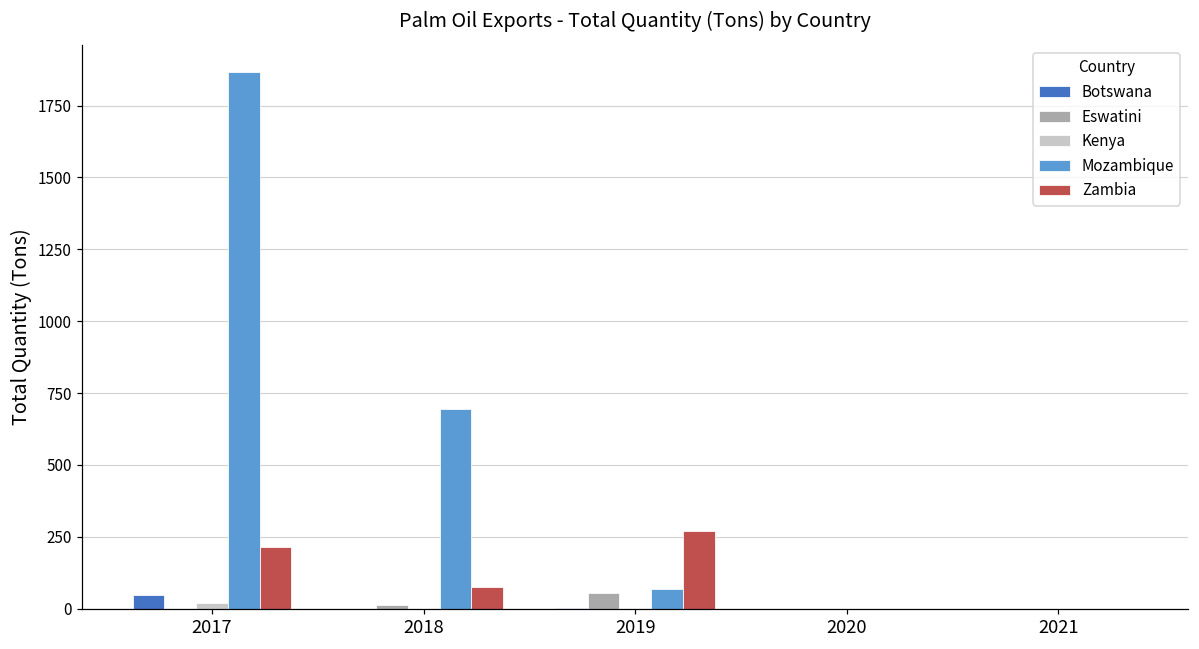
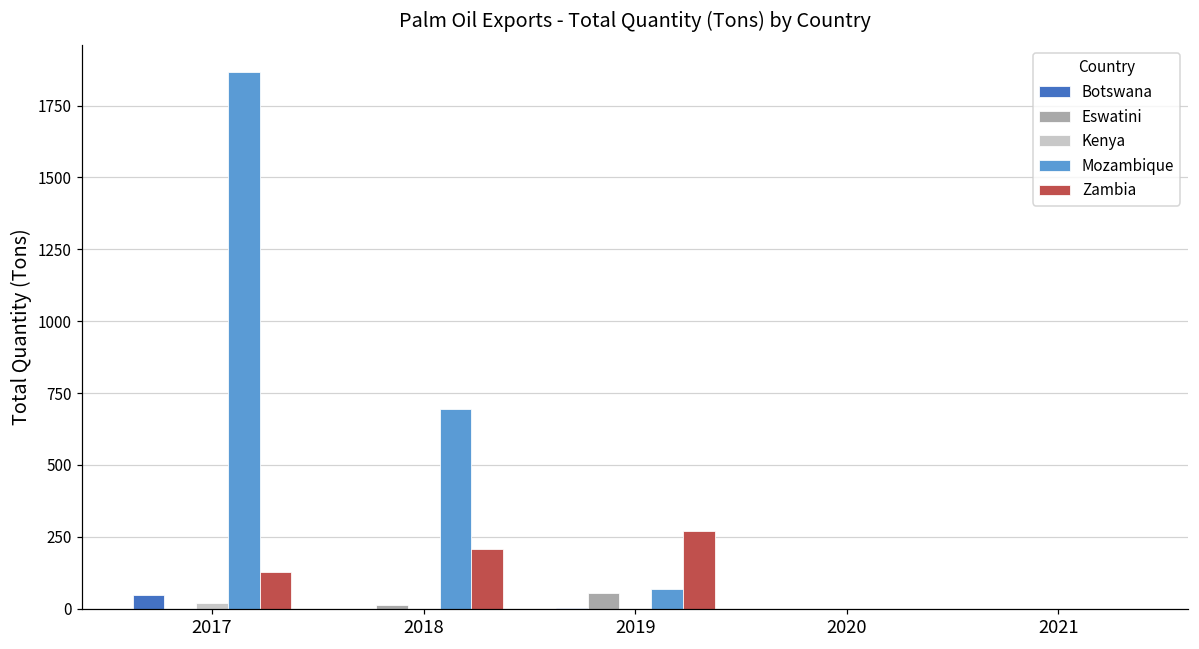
Zambia, 2017: 210 -> 130
Zambia, 2018: 70 -> 210
